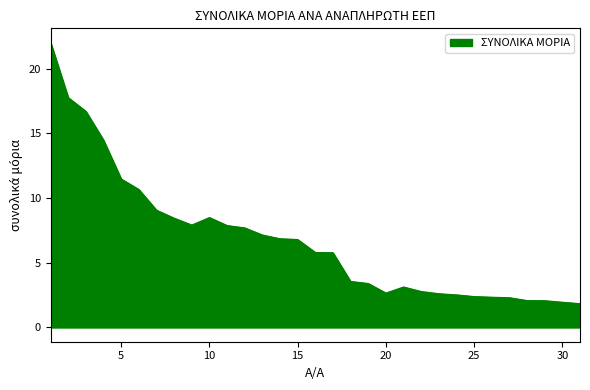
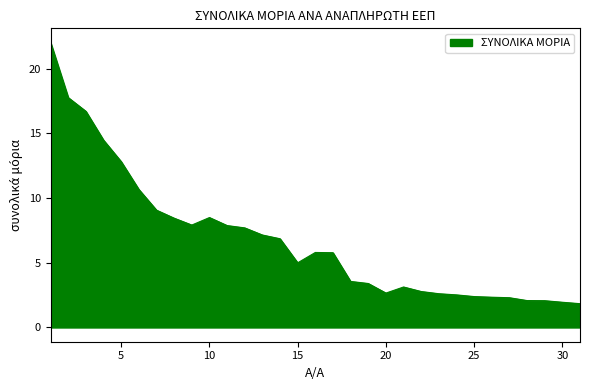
5: 11.5 -> 12.8
15: 6.8 -> 5.0
